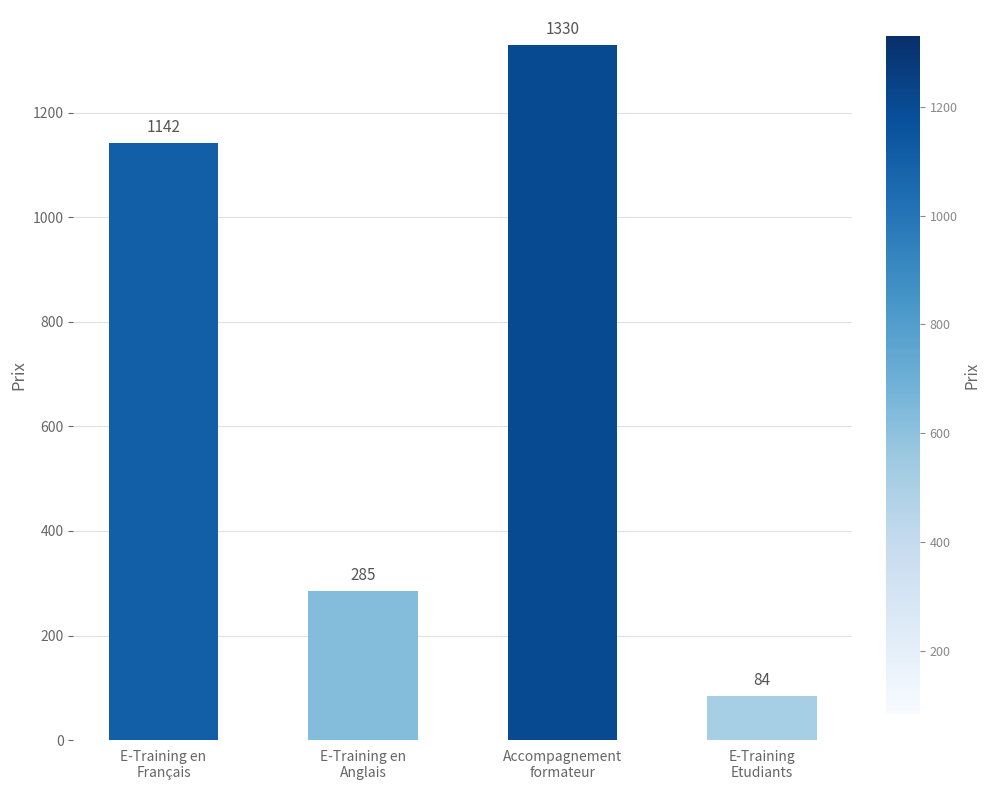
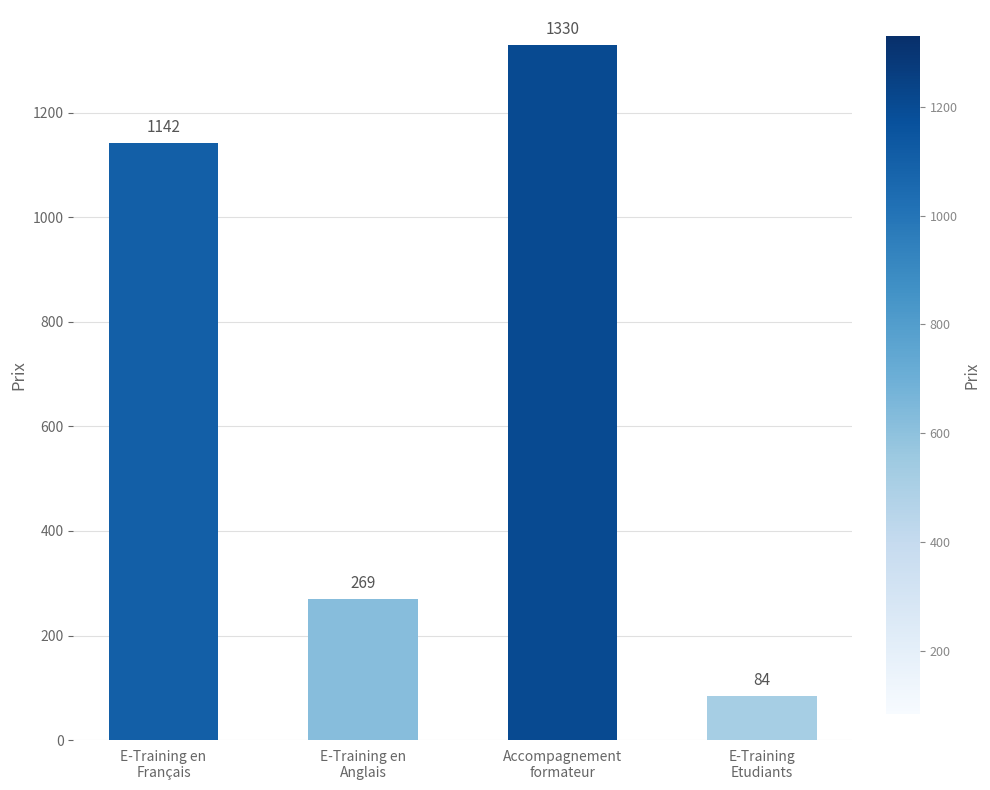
E-Training en Anglais: 285 -> 269
